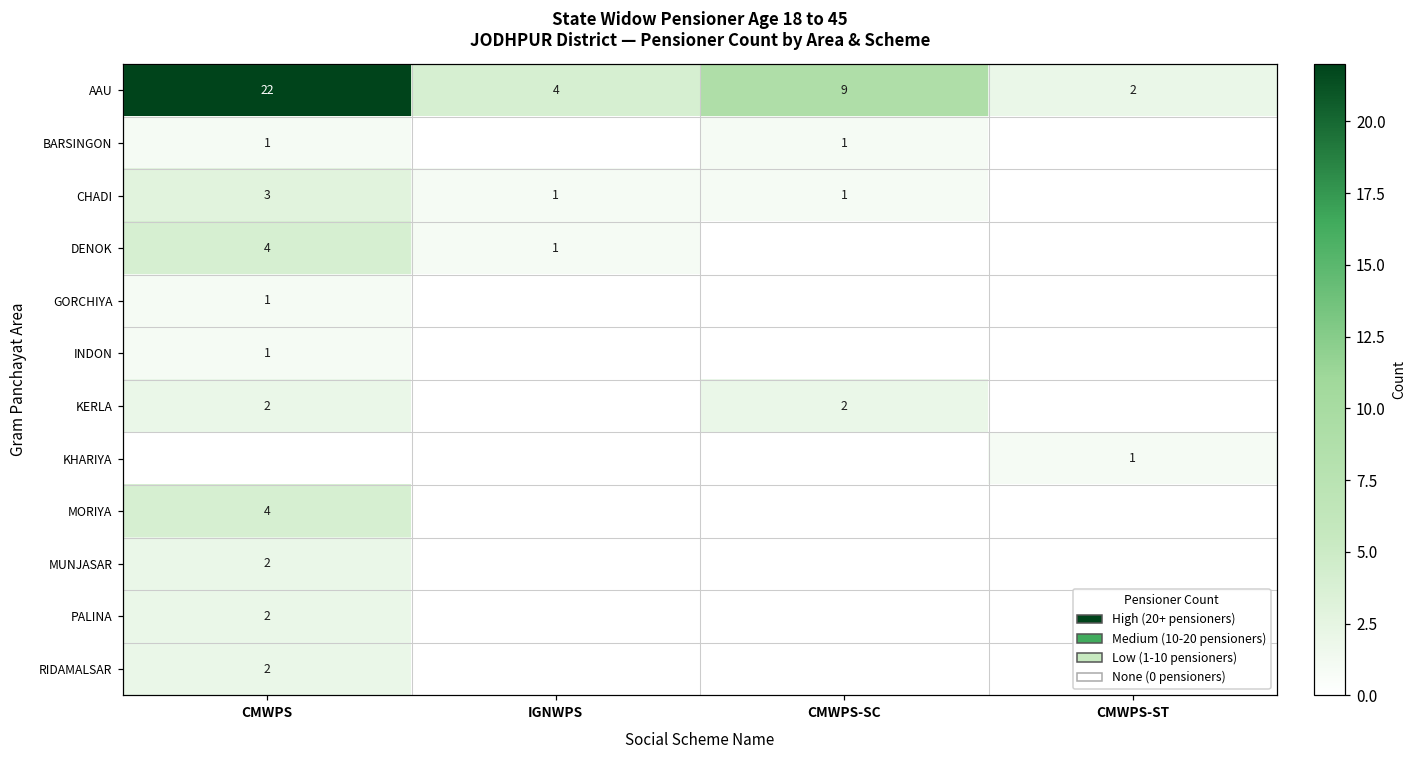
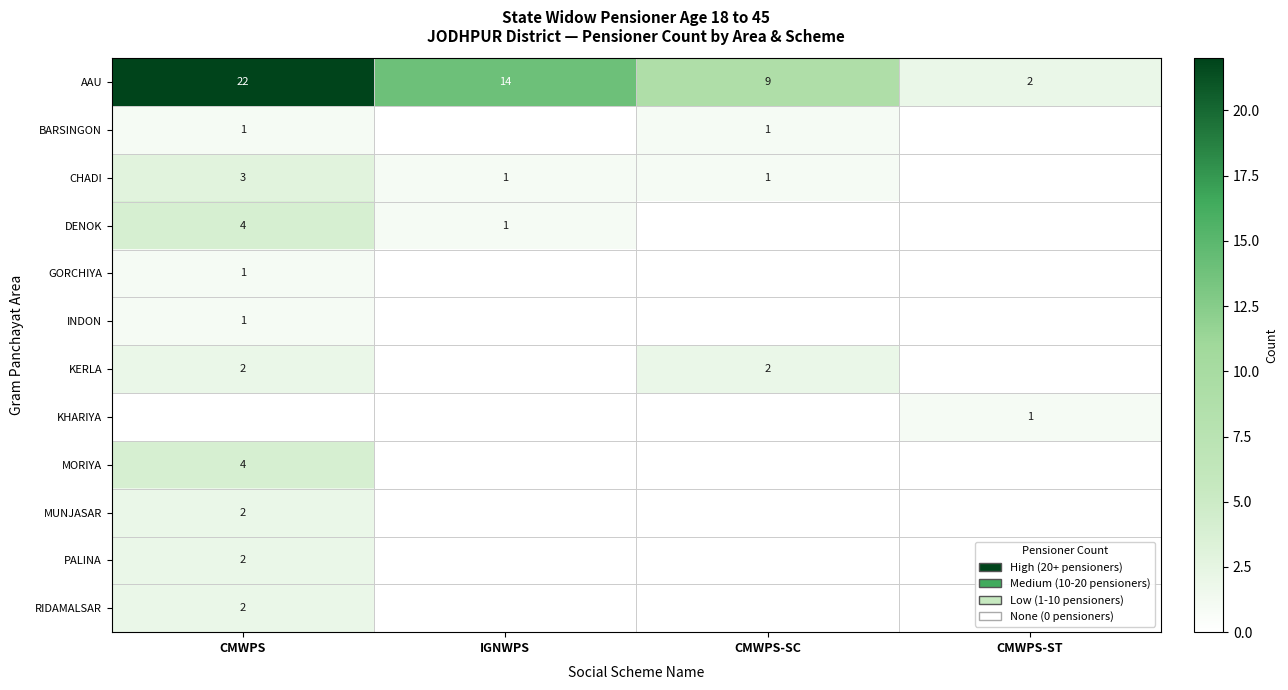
AAU, IGNWPS: 4 -> 14
